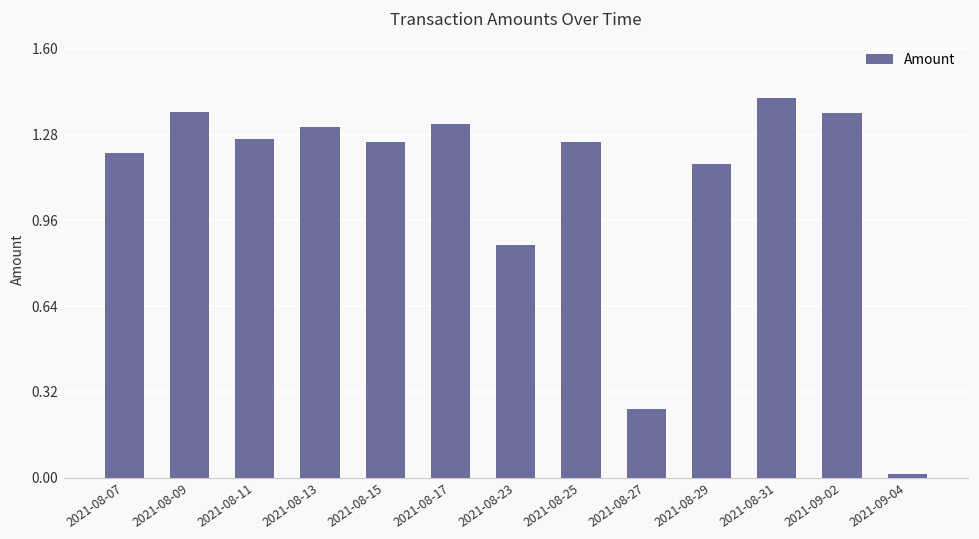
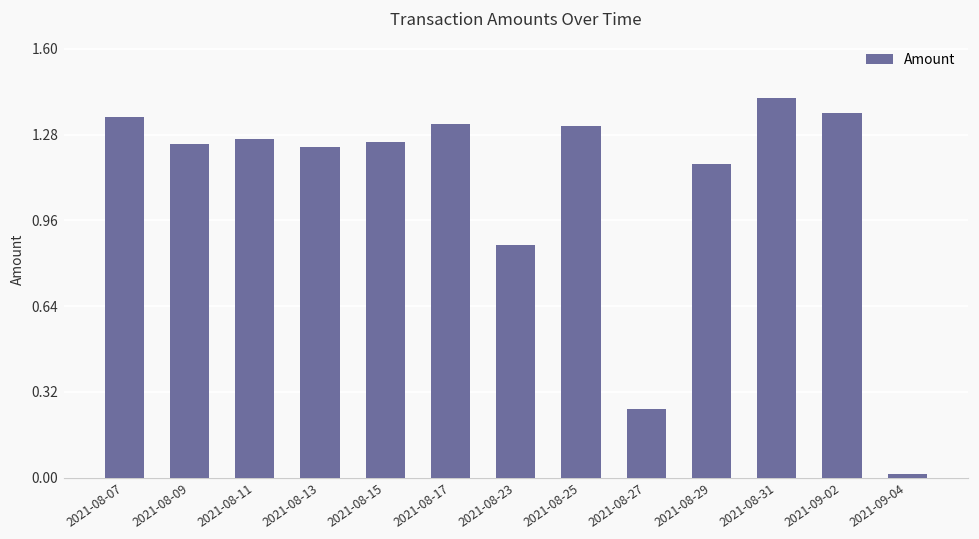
2021-08-07: 1.21 -> 1.35
2021-08-09: 1.36 -> 1.24
2021-08-13: 1.31 -> 1.23
2021-08-25: 1.25 -> 1.31
